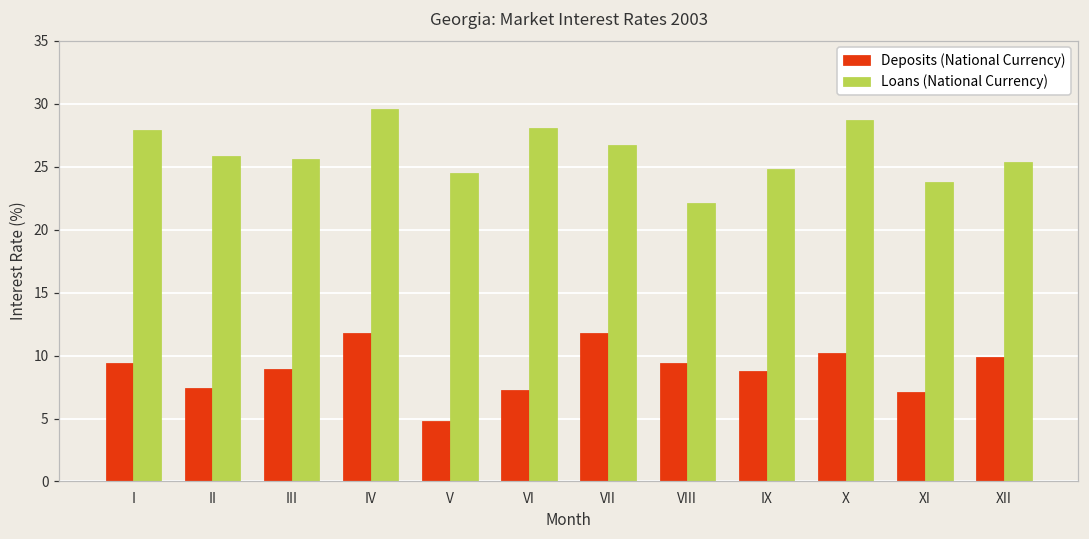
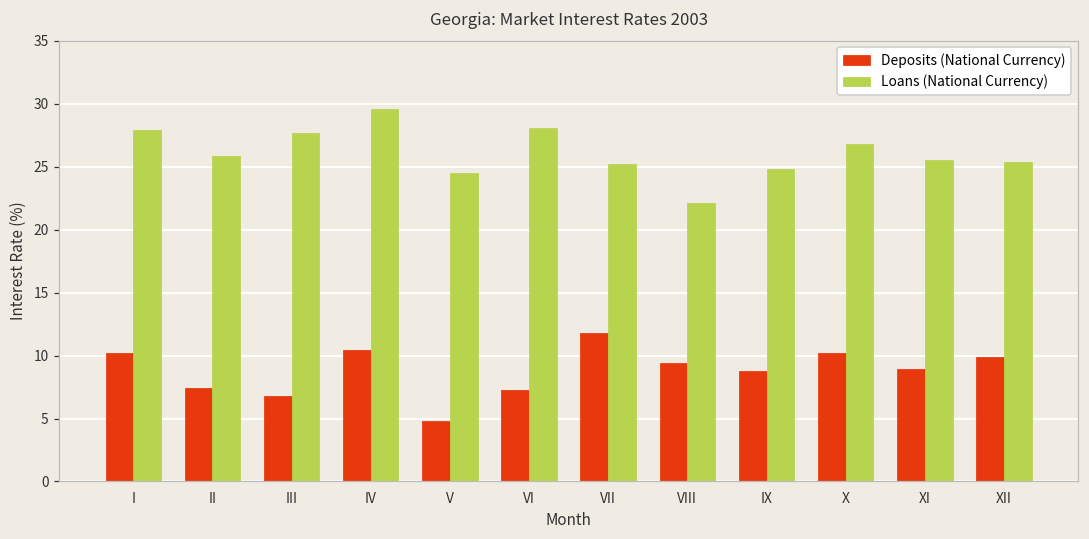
Deposits (National Currency), I: 9.4 -> 10.2
Deposits (National Currency), III: 8.9 -> 6.8
Loans (National Currency), III: 25.6 -> 27.7
Deposits (National Currency), IV: 11.8 -> 10.4
Loans (National Currency), VII: 26.7 -> 25.2
Loans (National Currency), X: 28.7 -> 26.8
Deposits (National Currency), XI: 7.1 -> 8.9
Loans (National Currency), XI: 23.8 -> 25.5
